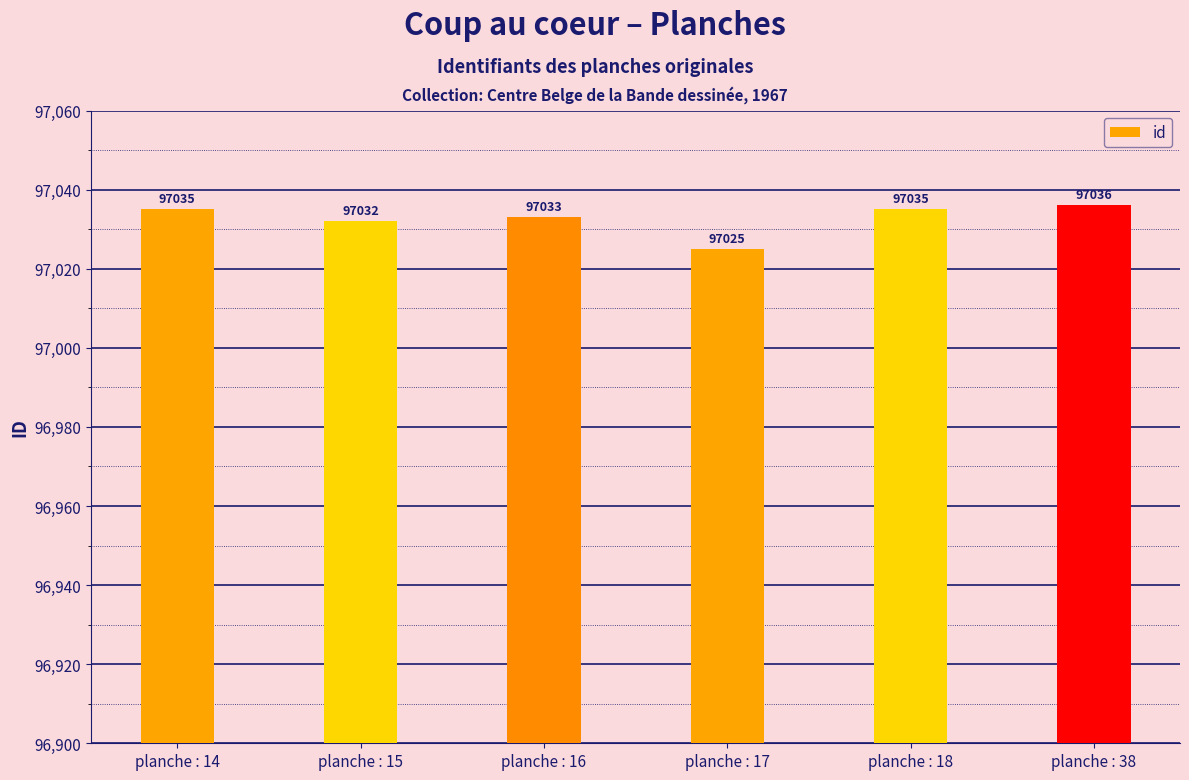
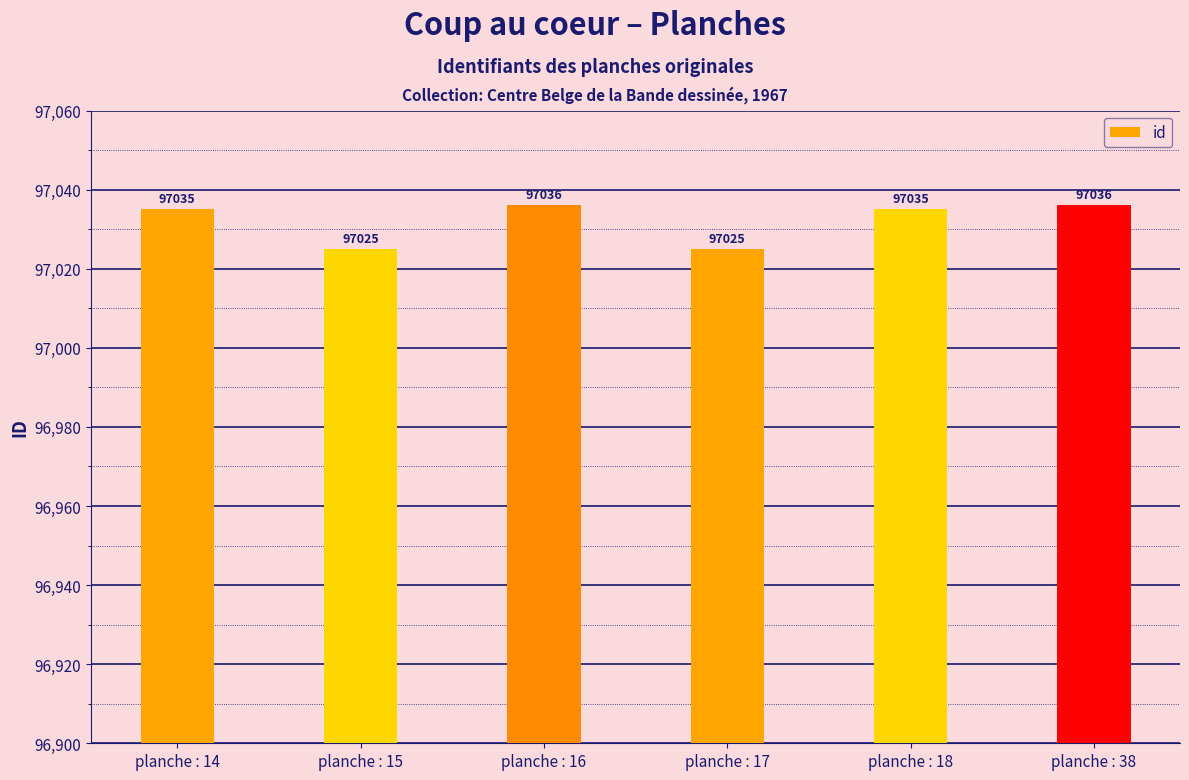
planche : 15: 97032 -> 97025
planche : 16: 97033 -> 97036
